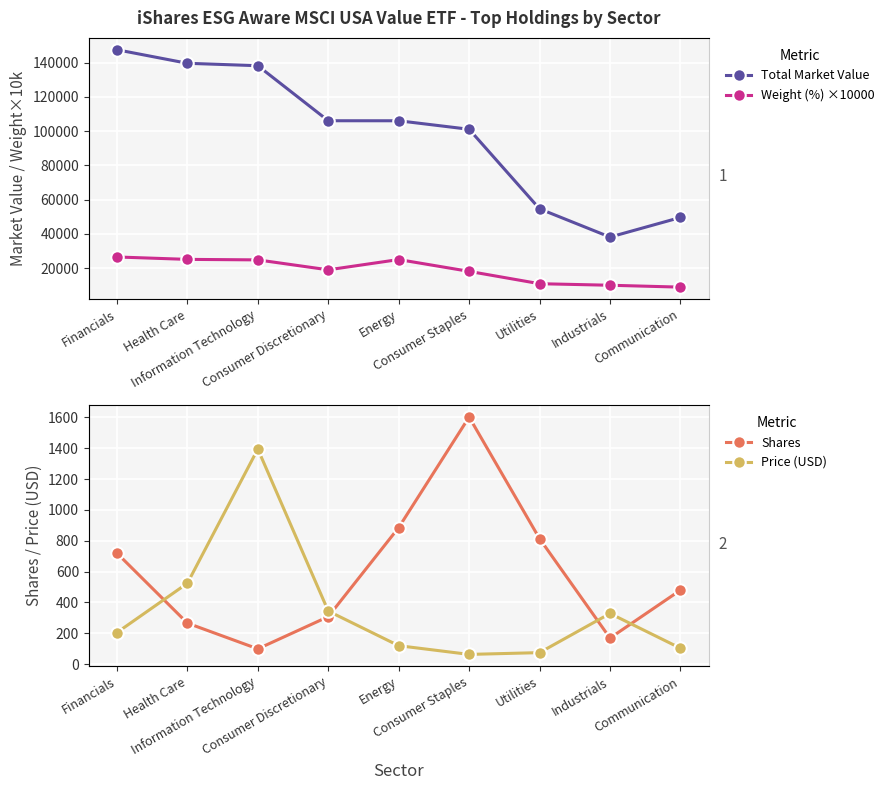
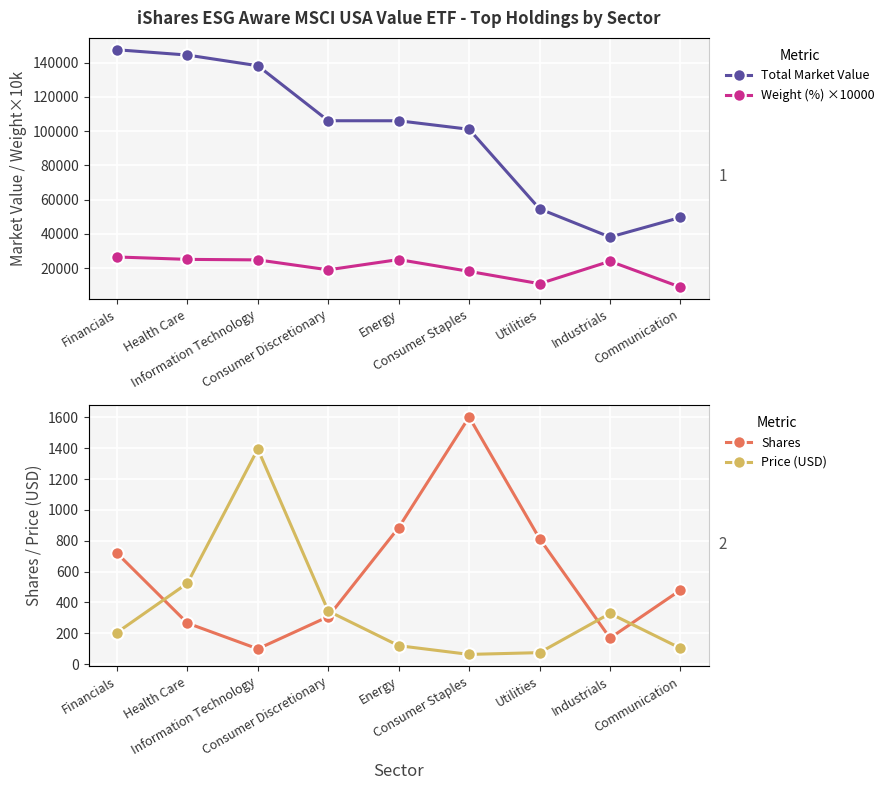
iShares ESG Aware MSCI USA Value ETF - Top Holdings by Sector, Total Market Value, Health Care: 140000 -> 144000
iShares ESG Aware MSCI USA Value ETF - Top Holdings by Sector, Weight (%) ×10000, Industrials: 10000 -> 24000
